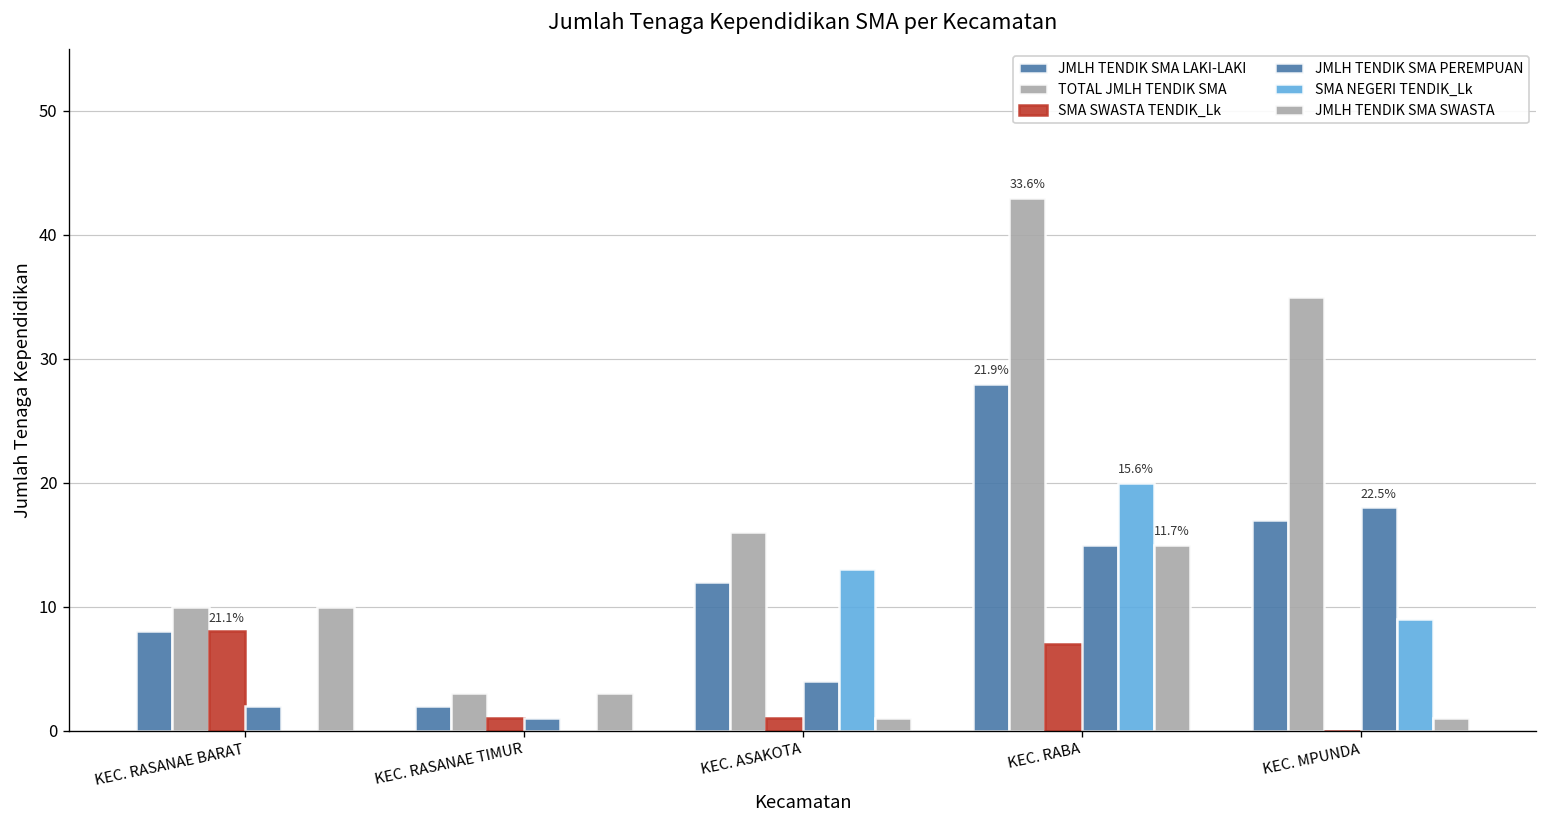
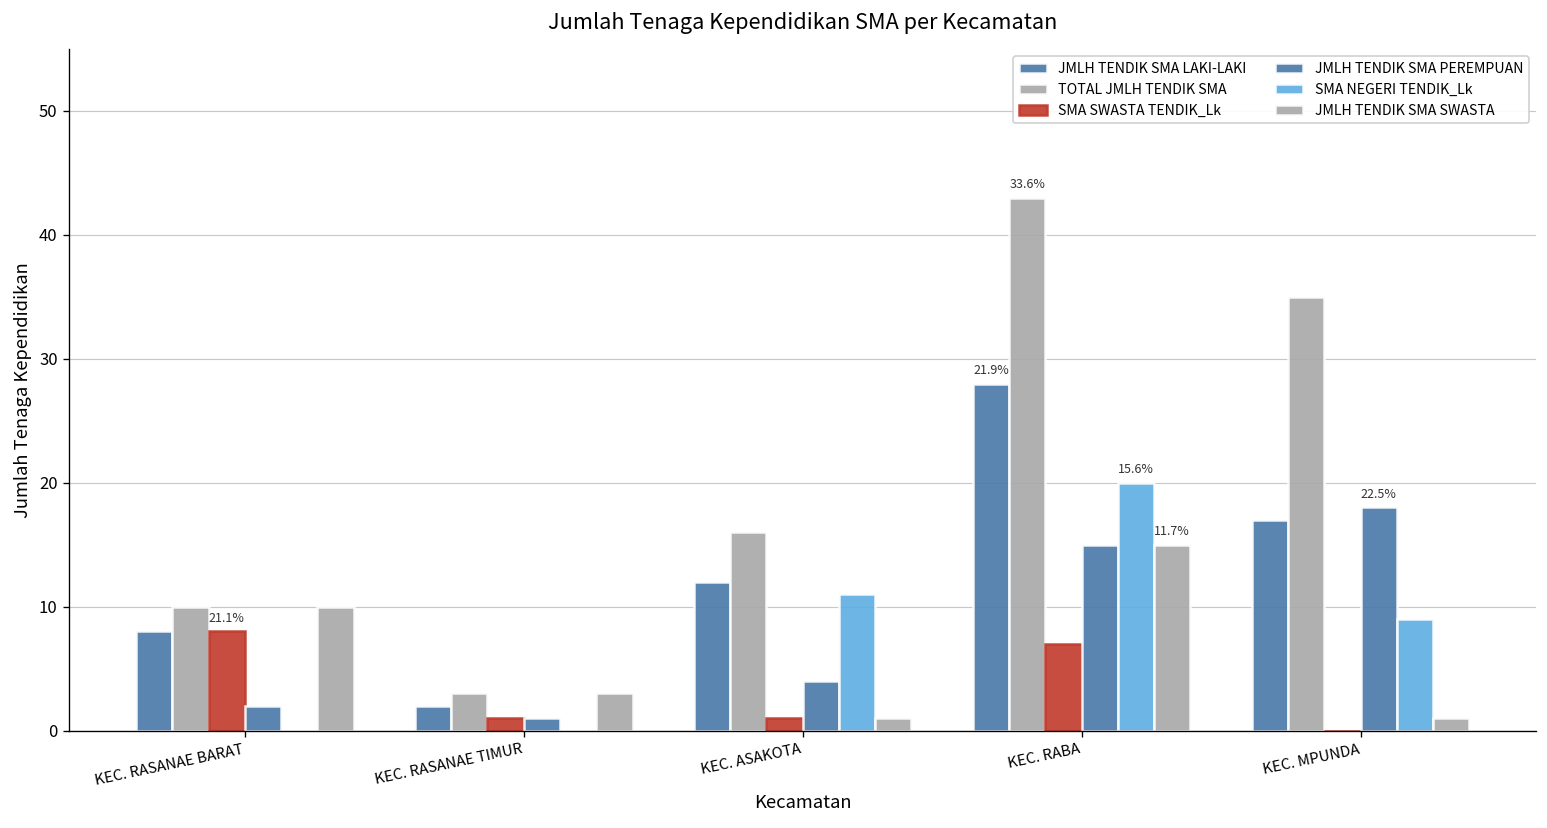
SMA NEGERI TENDIK_Lk, KEC. ASAKOTA: 13 -> 11
